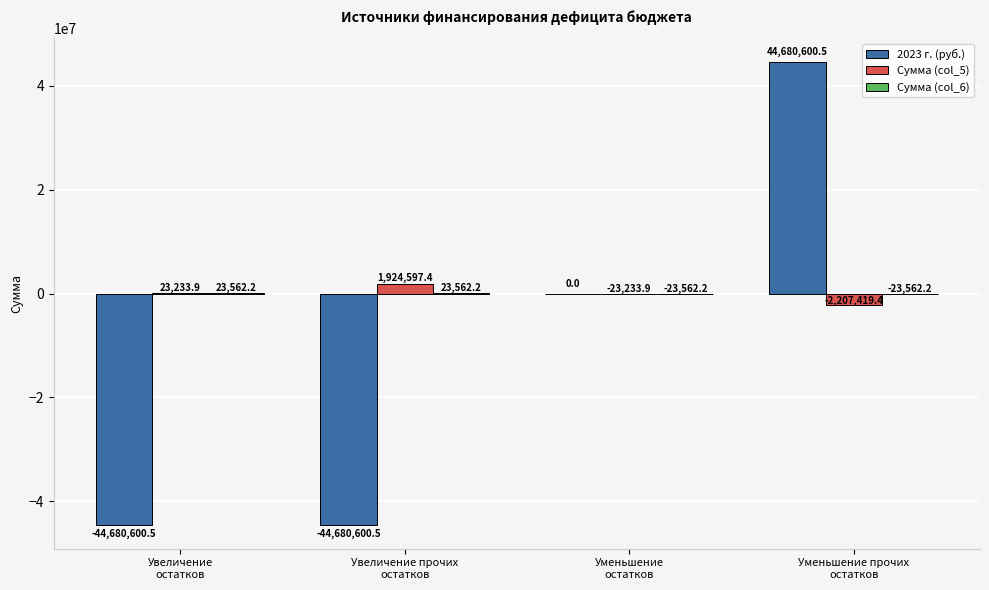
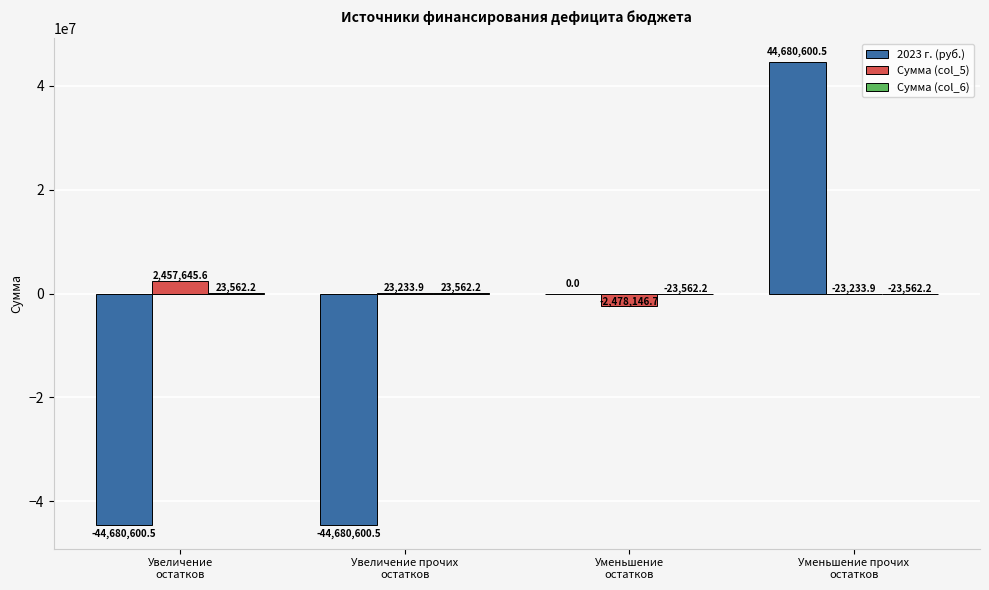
Сумма (col_5), Увеличение остатков: 23,233.9 -> 2,457,645.6
Сумма (col_5), Увеличение прочих остатков: 1,924,597.4 -> 23,233.9
Сумма (col_5), Уменьшение остатков: -23,233.9 -> -2,478,146.7
Сумма (col_5), Уменьшение прочих остатков: -2,207,419.4 -> -23,233.9
